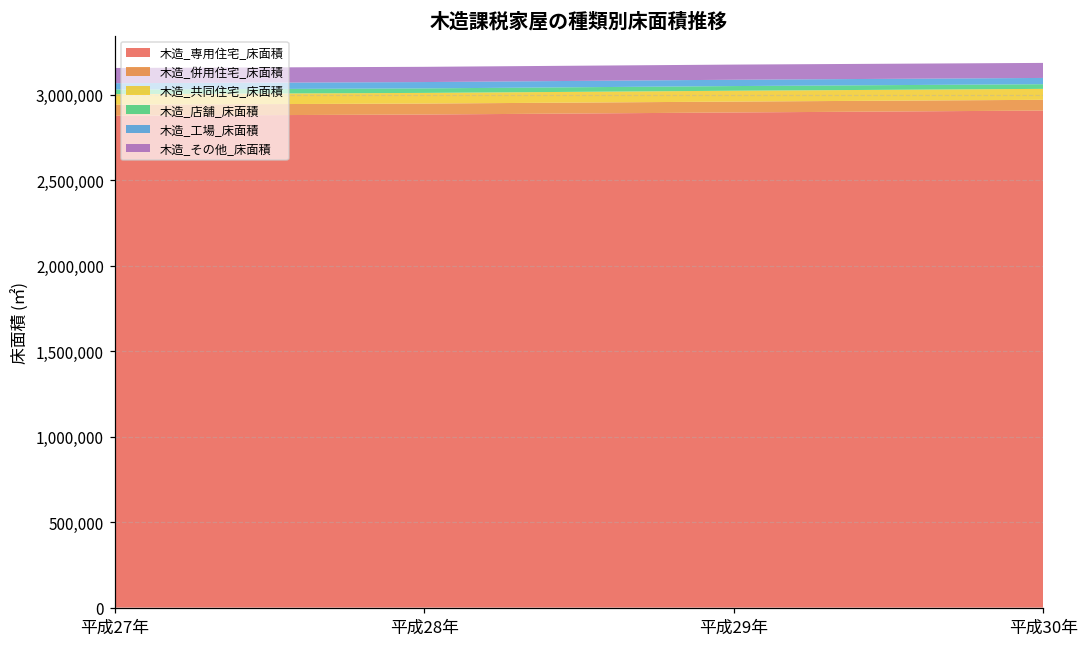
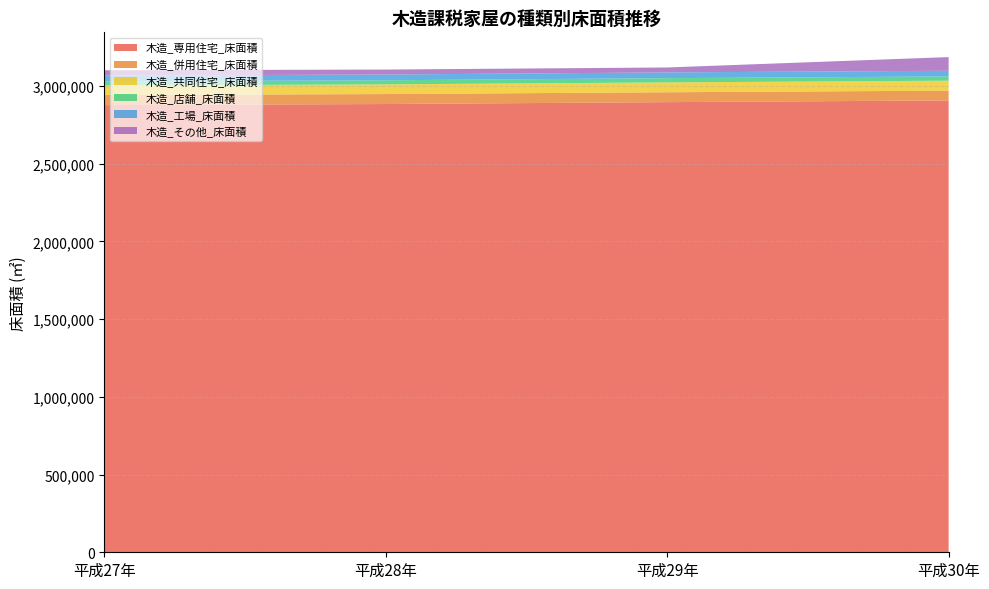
木造_その他_床面積, 平成27年: 90,000 -> 30,000
木造_その他_床面積, 平成28年: 90,000 -> 30,000
木造_その他_床面積, 平成29年: 90,000 -> 30,000
